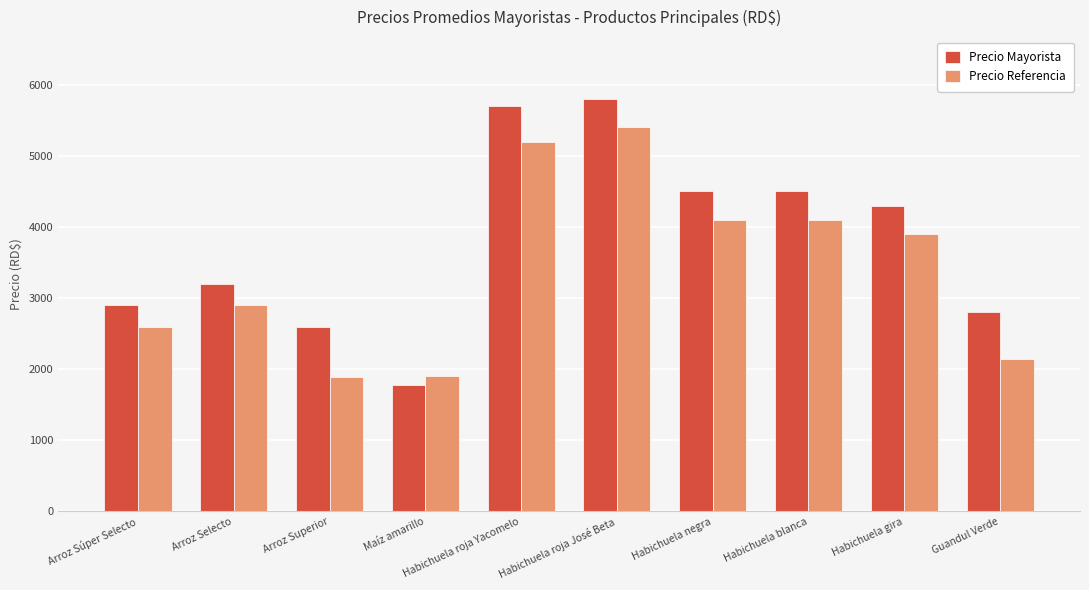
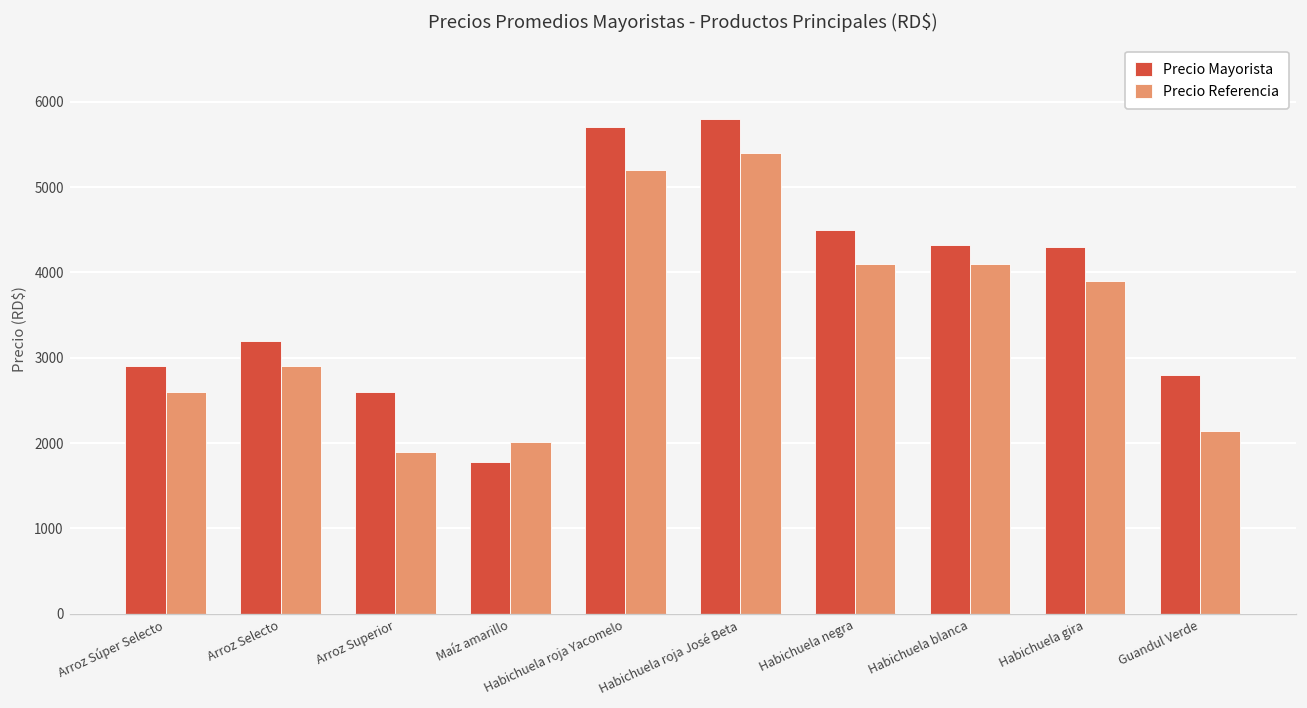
Precio Referencia, Maíz amarillo: 1900 -> 2000
Precio Mayorista, Habichuela blanca: 4500 -> 4300
